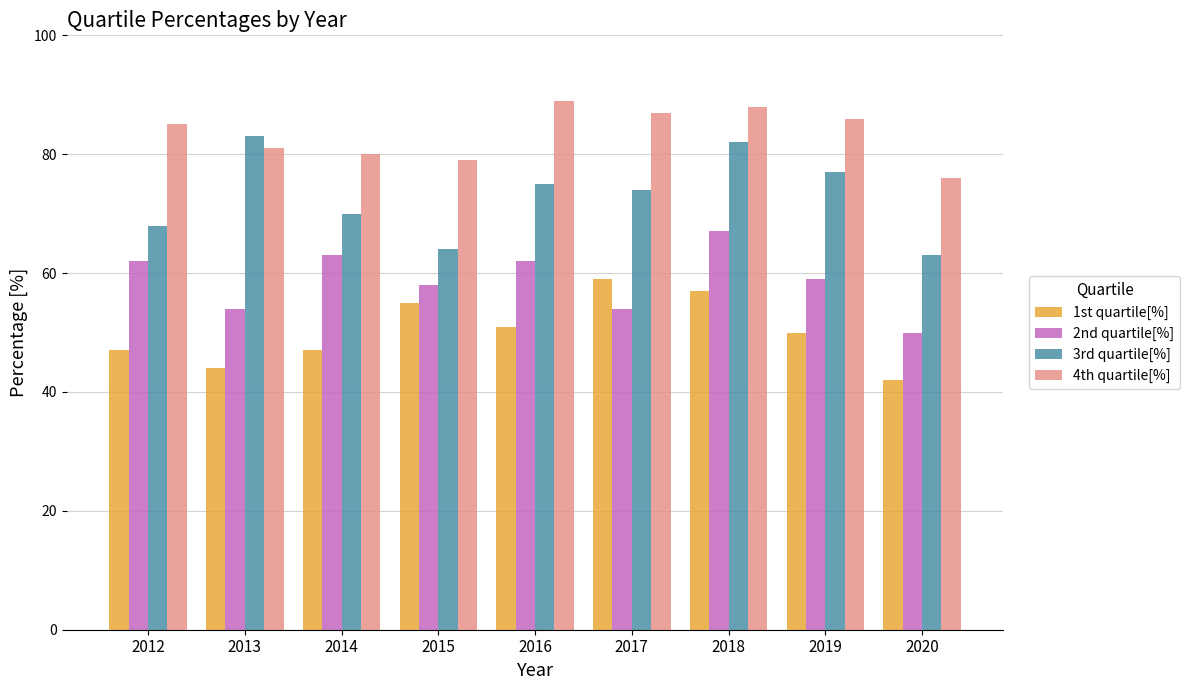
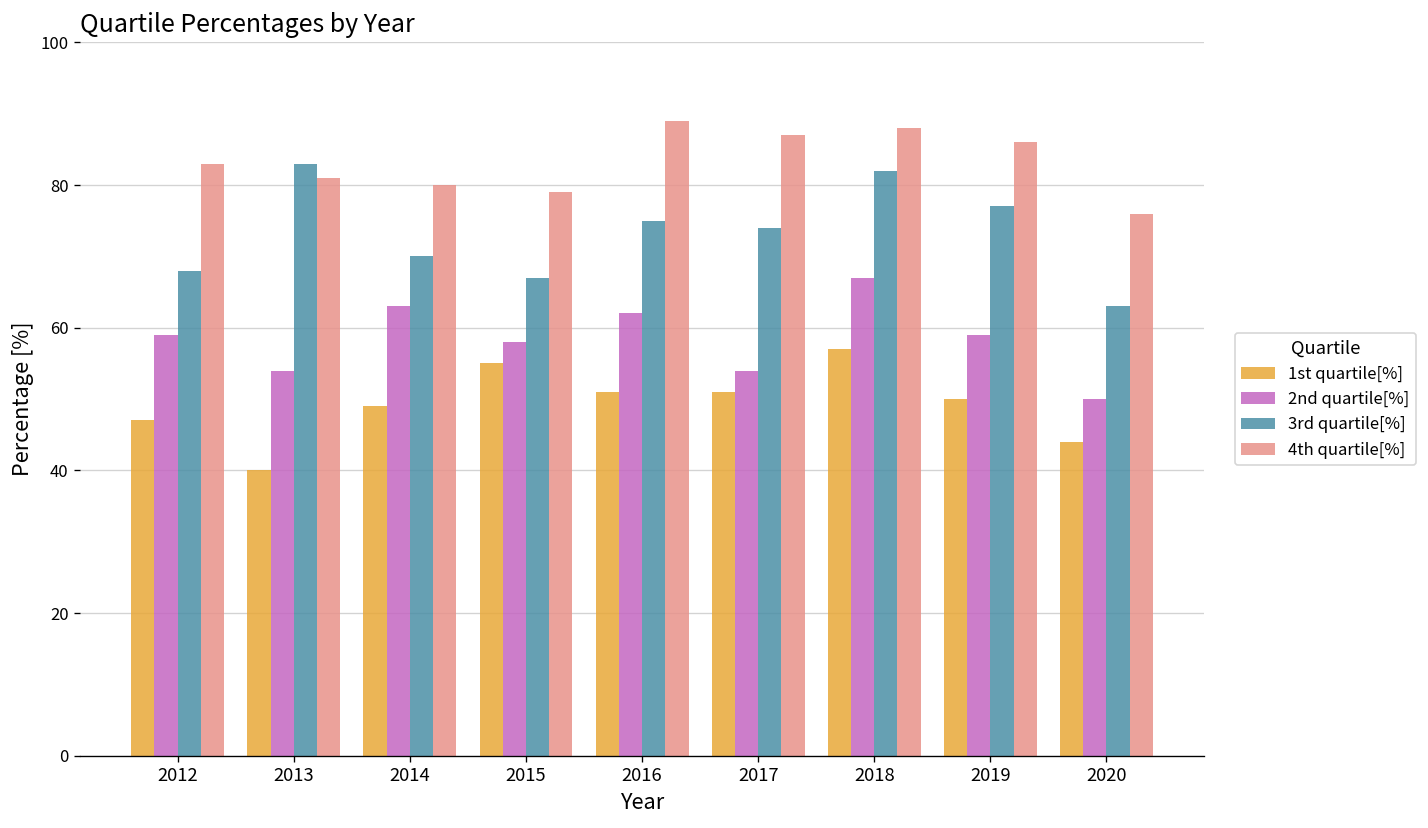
2nd quartile[%], 2012: 62 -> 59
4th quartile[%], 2012: 85 -> 83
1st quartile[%], 2013: 44 -> 40
1st quartile[%], 2014: 47 -> 49
3rd quartile[%], 2015: 64 -> 67
1st quartile[%], 2017: 59 -> 51
1st quartile[%], 2020: 42 -> 44
